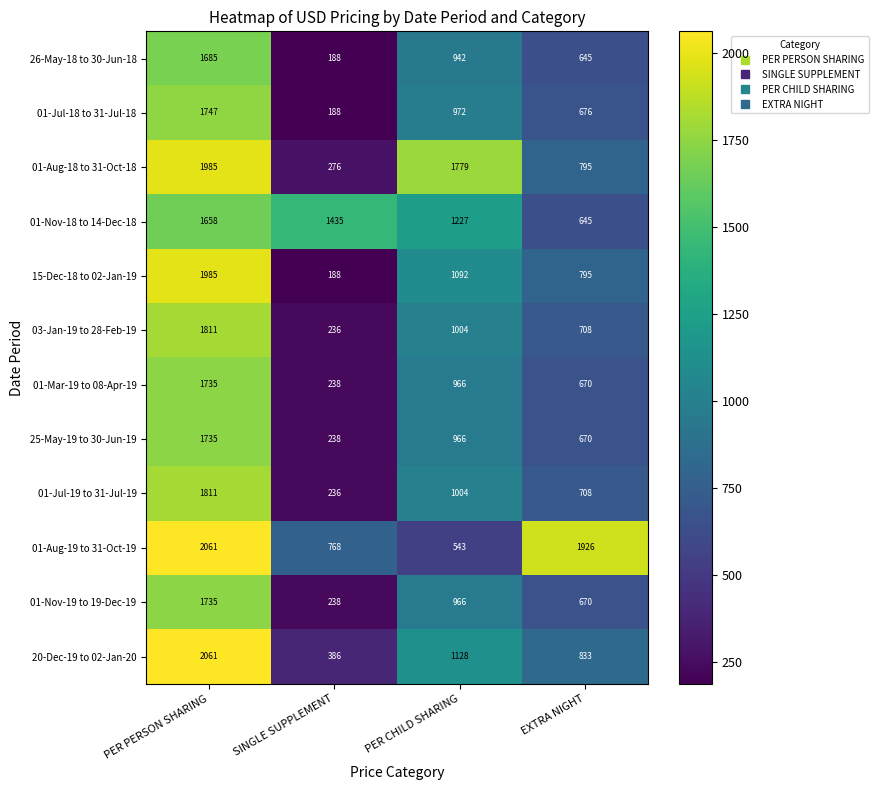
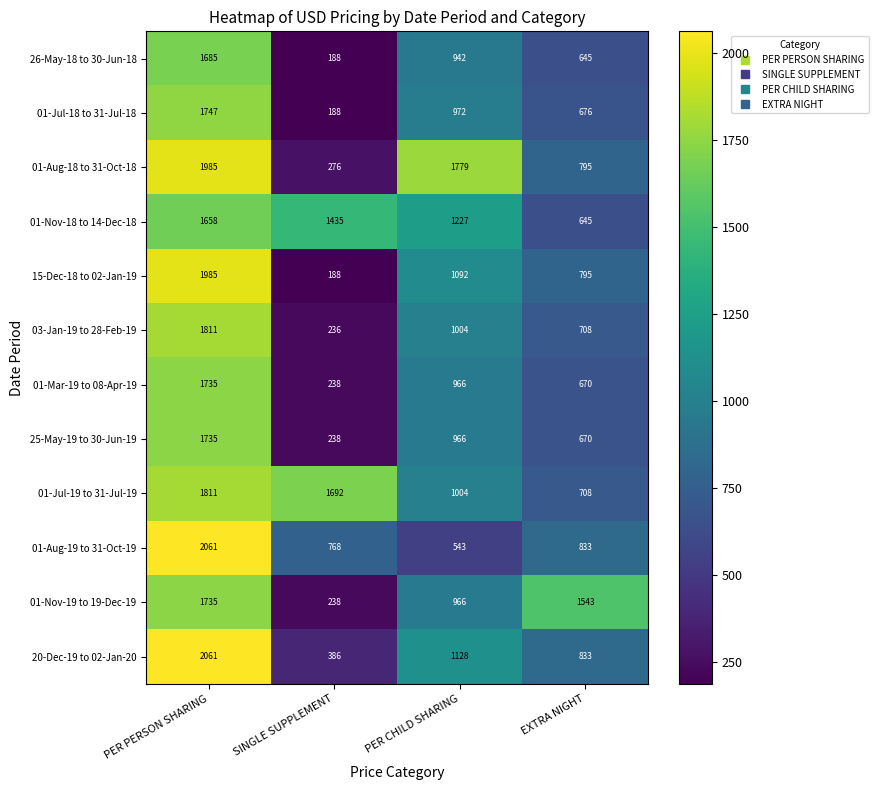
01-Jul-19 to 31-Jul-19, SINGLE SUPPLEMENT: 236 -> 1692
01-Aug-19 to 31-Oct-19, EXTRA NIGHT: 1926 -> 833
01-Nov-19 to 19-Dec-19, EXTRA NIGHT: 670 -> 1543
